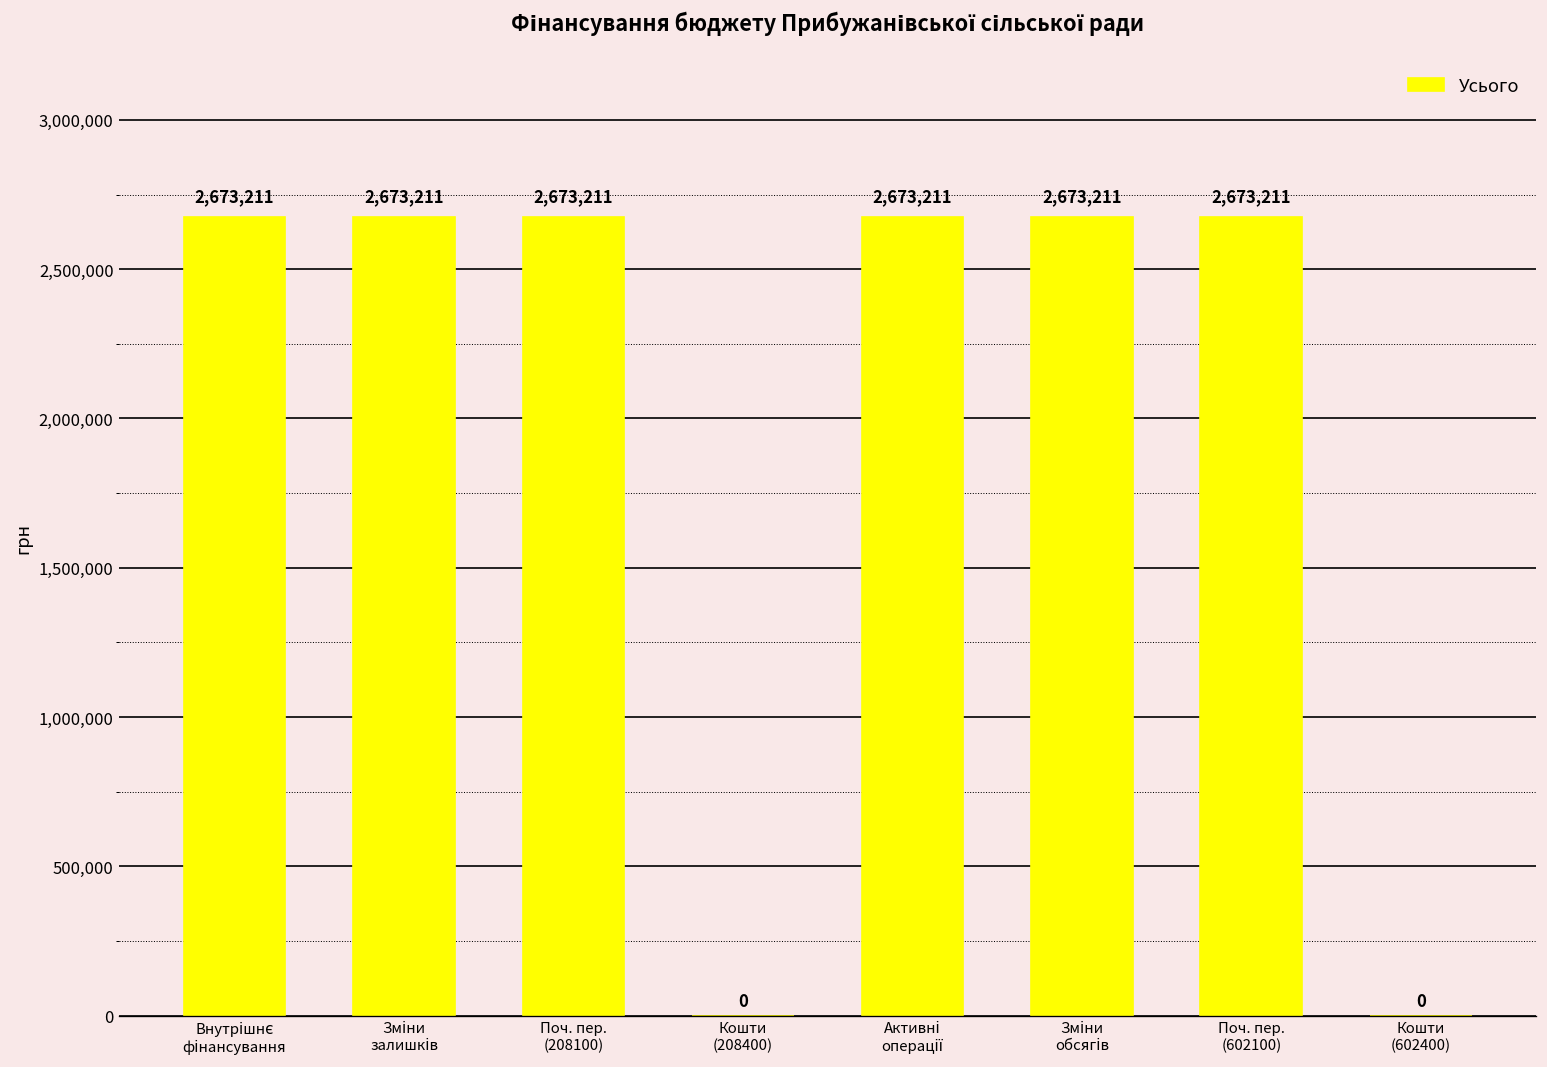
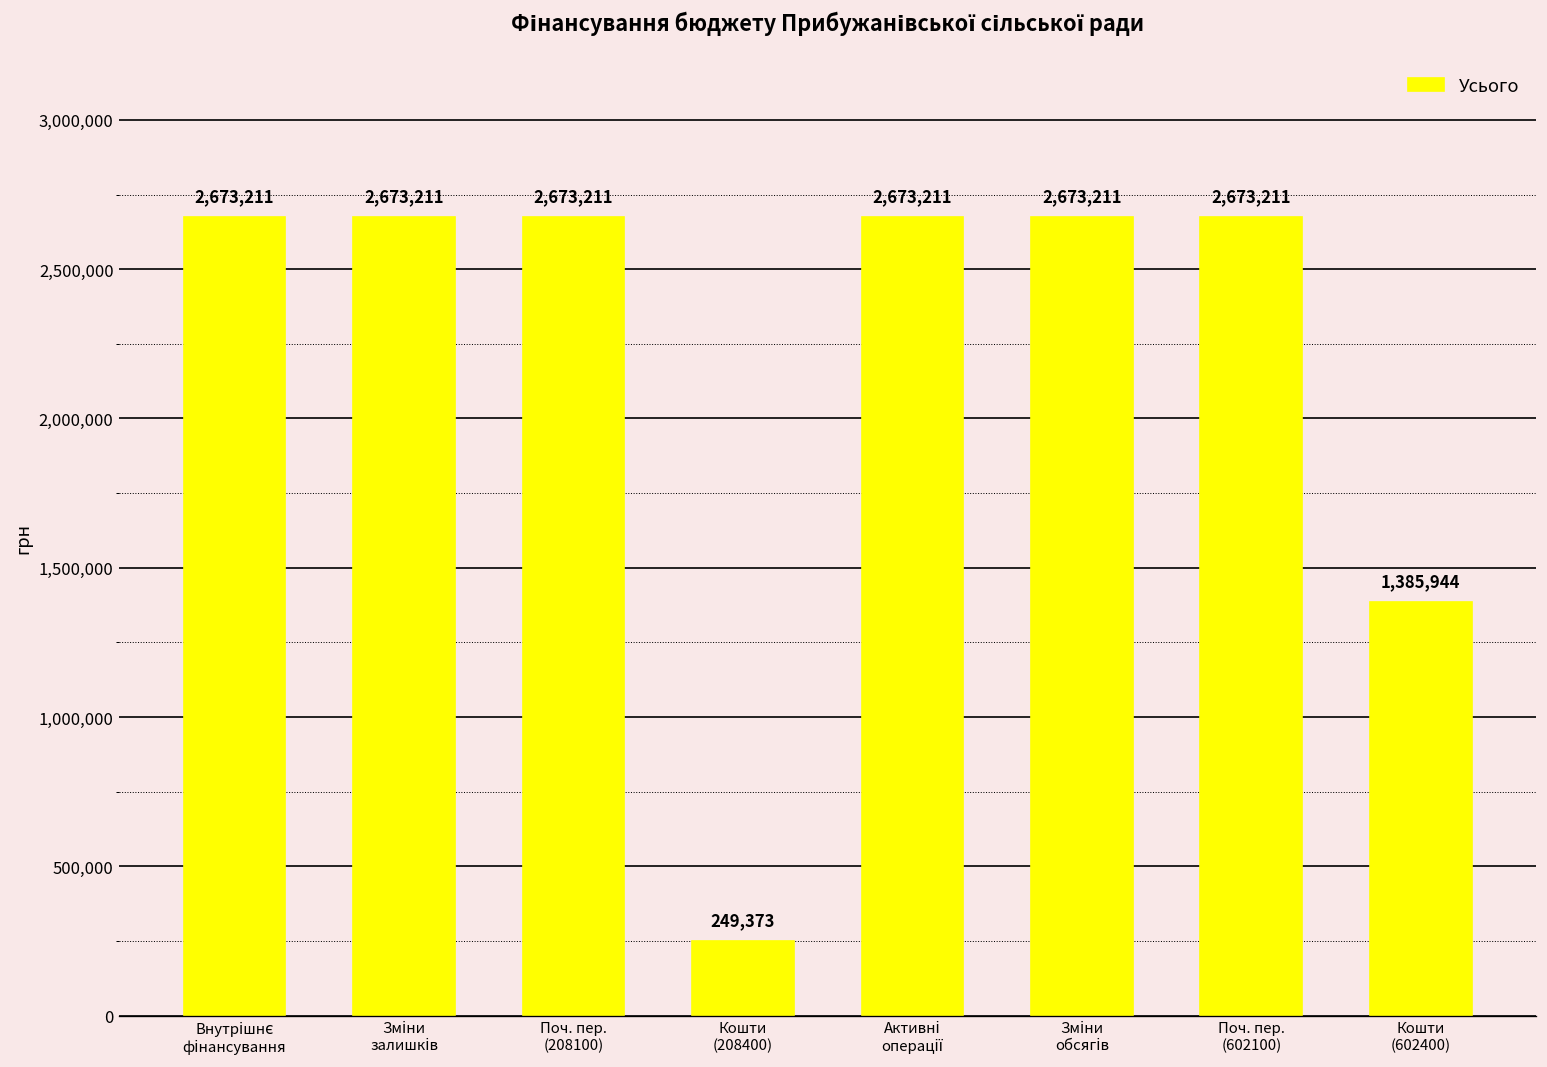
Кошти (208400): 0 -> 249,373
Кошти (602400): 0 -> 1,385,944
